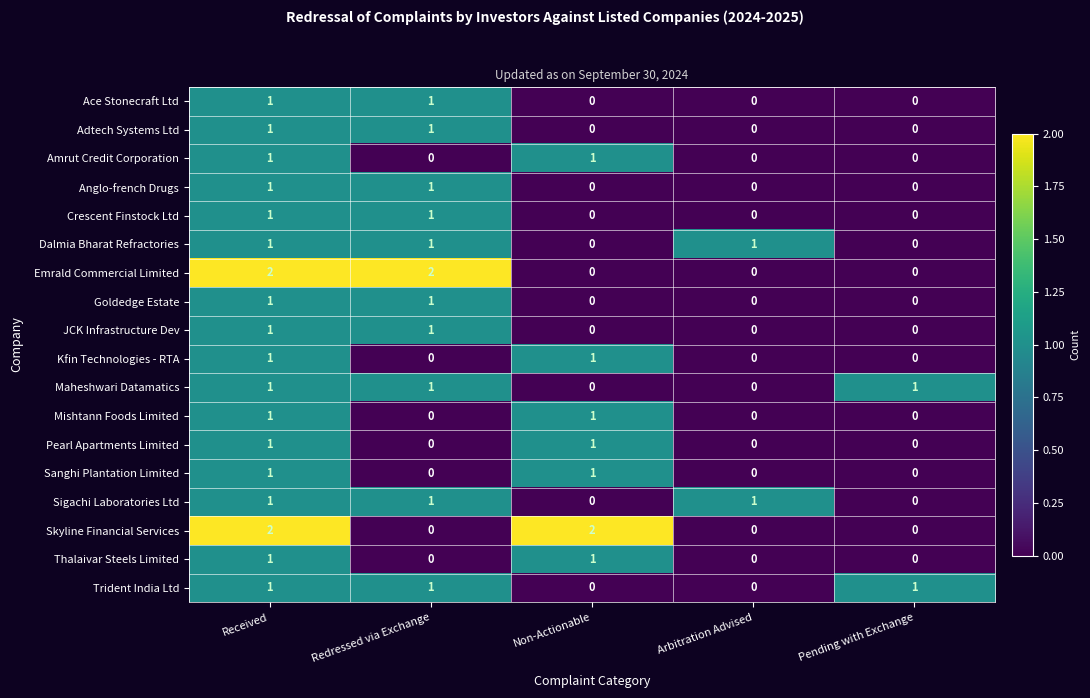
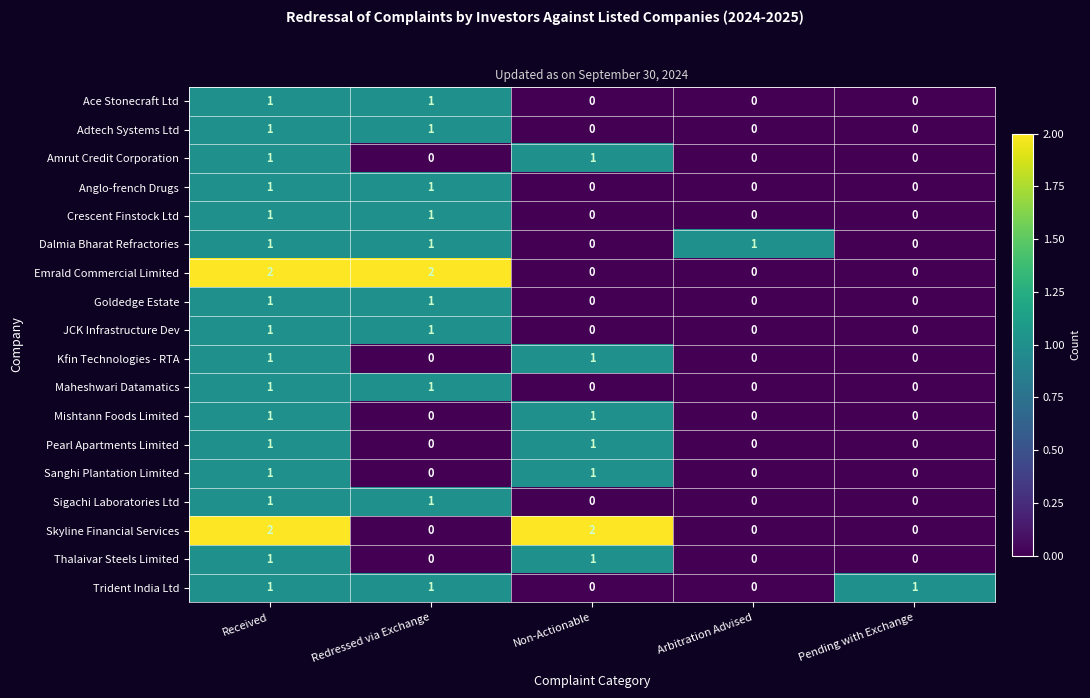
Maheshwari Datamatics, Pending with Exchange: 1 -> 0
Sigachi Laboratories Ltd, Arbitration Advised: 1 -> 0
